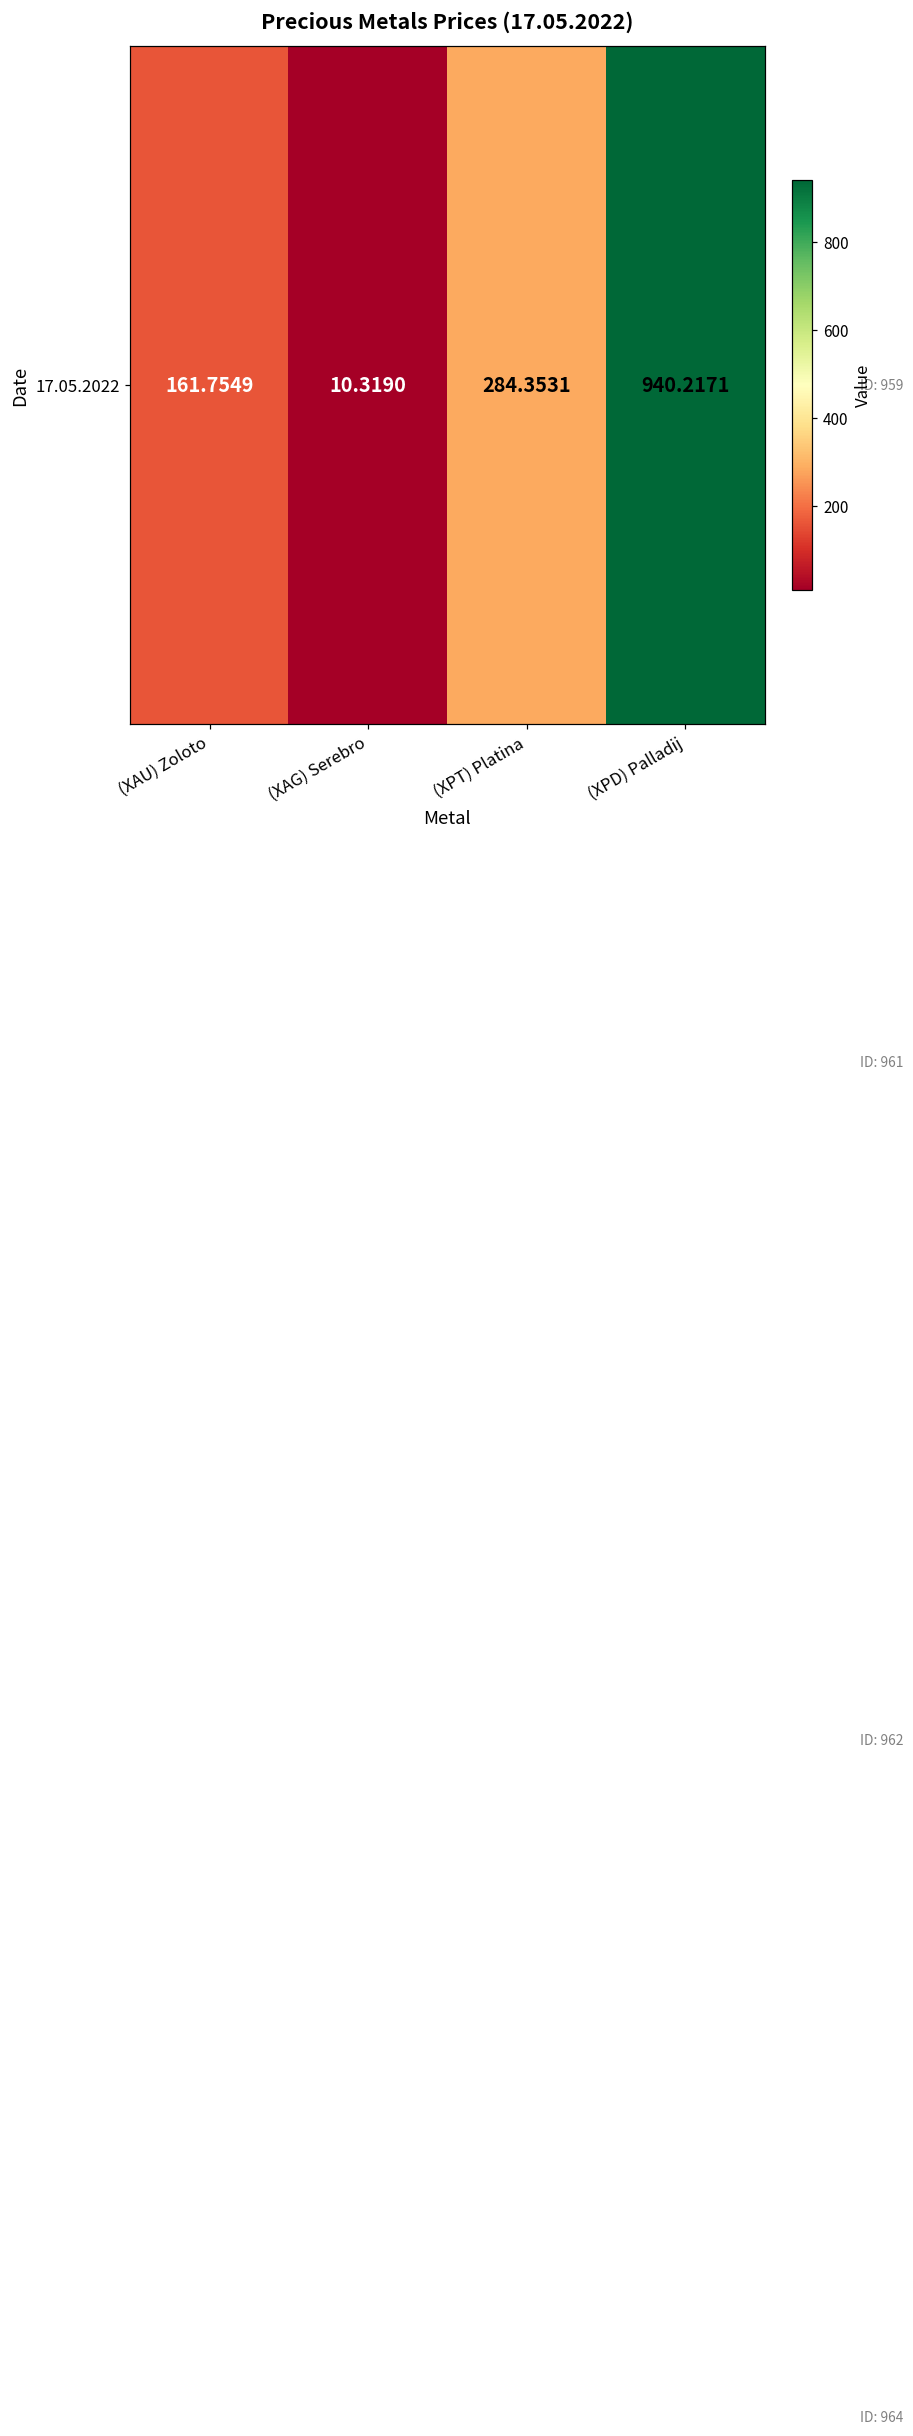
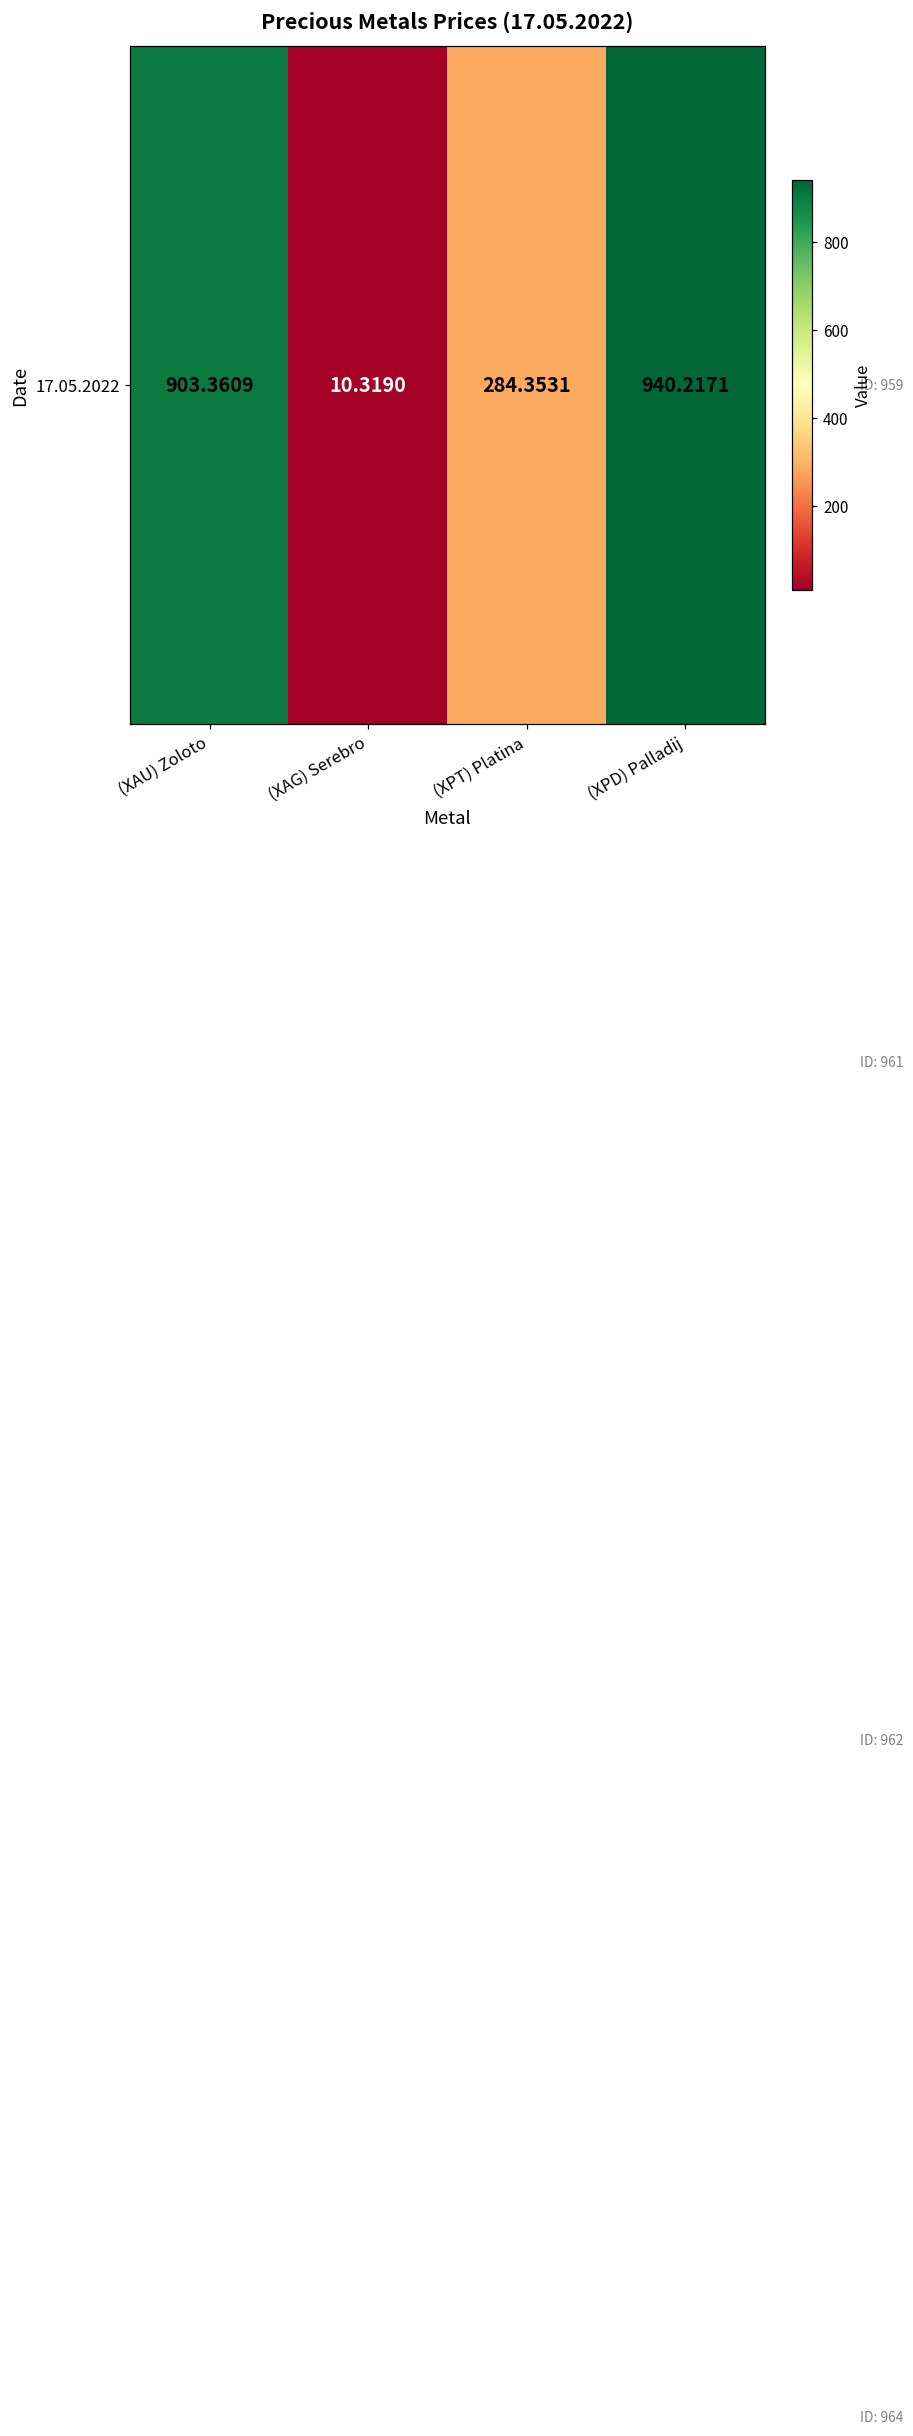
17.05.2022, (XAU) Zoloto: 161.7549 -> 903.3609
